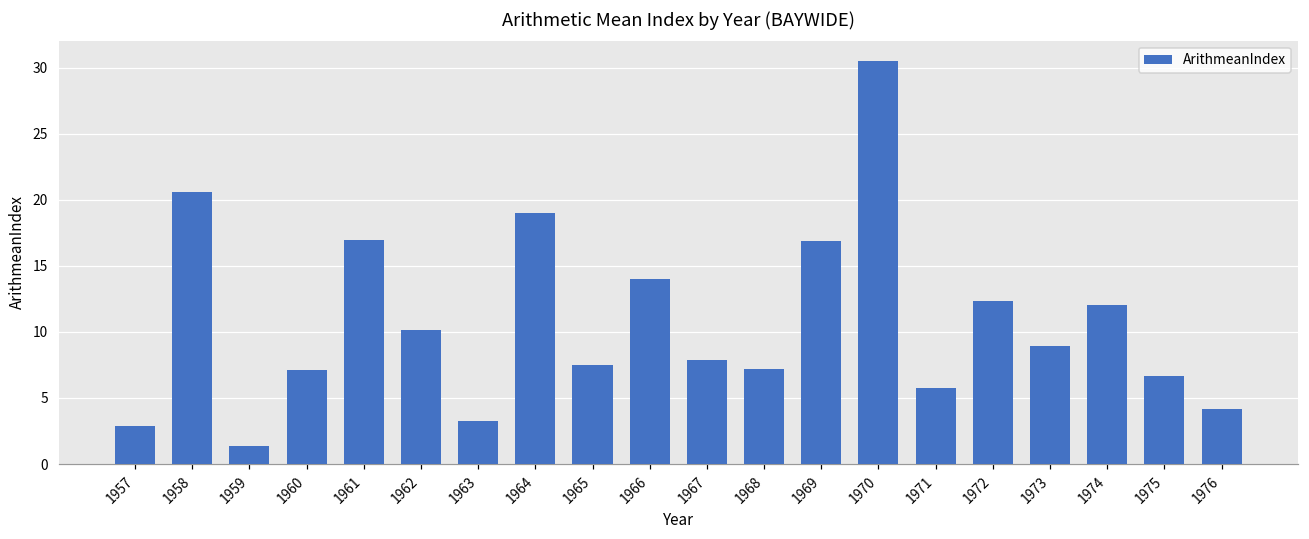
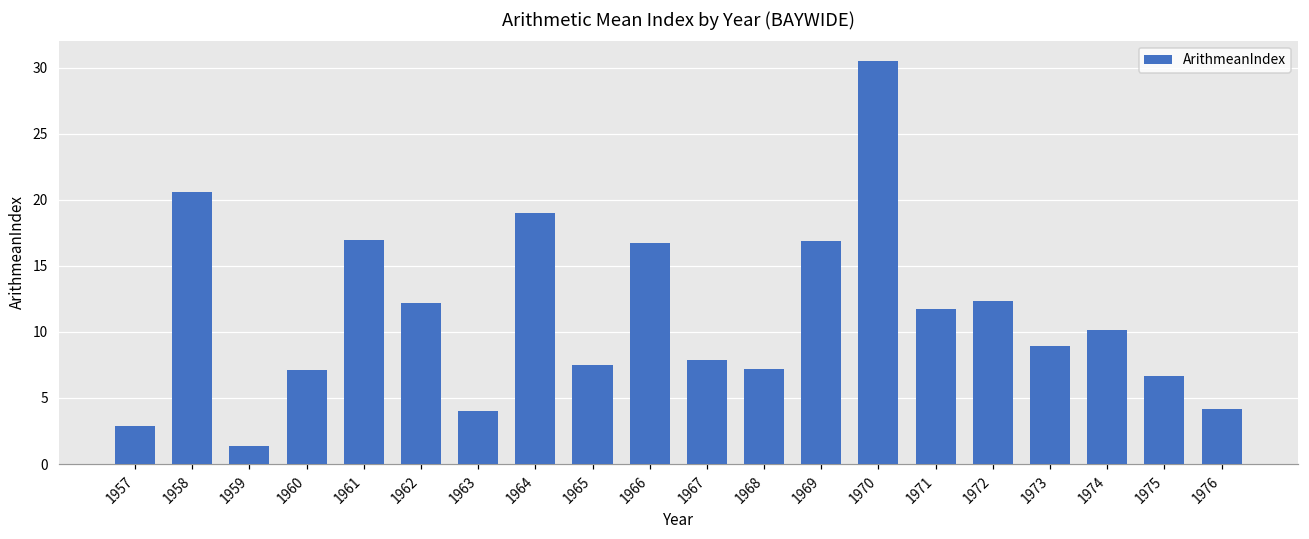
1962: 10.2 -> 12.2
1963: 3.3 -> 4.0
1966: 14.0 -> 16.7
1971: 5.7 -> 11.8
1974: 12.0 -> 10.1
